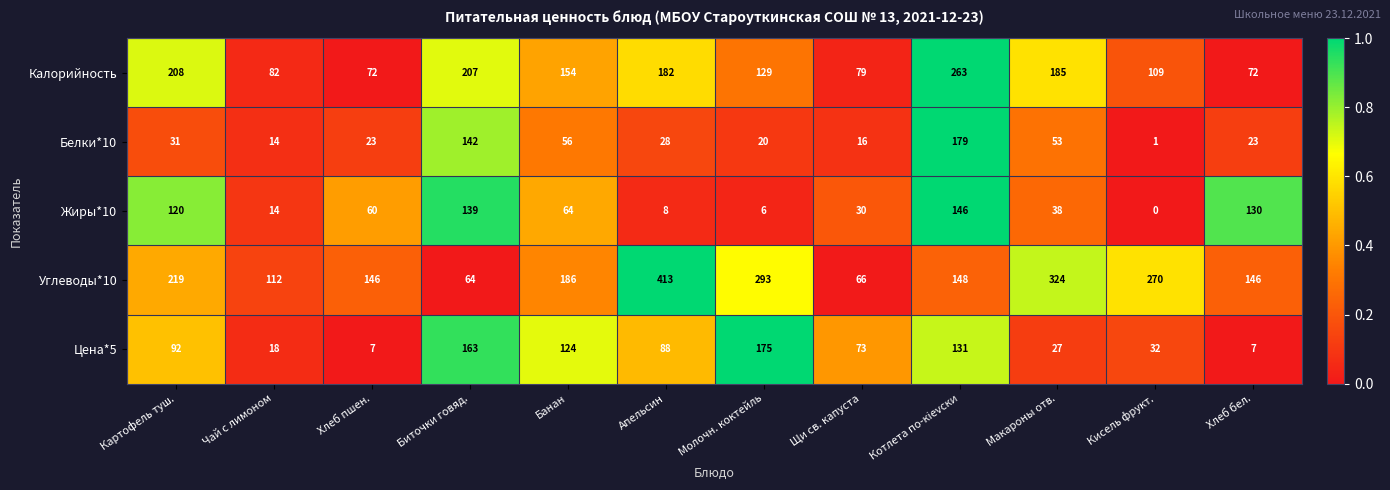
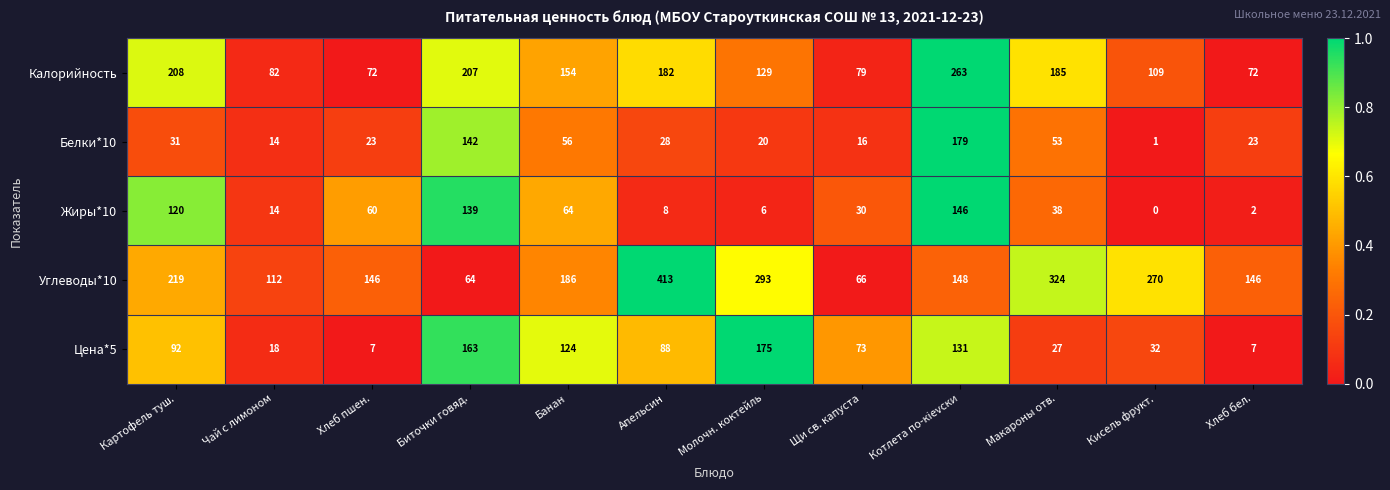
Жиры*10, Хлеб бел.: 130 -> 2
